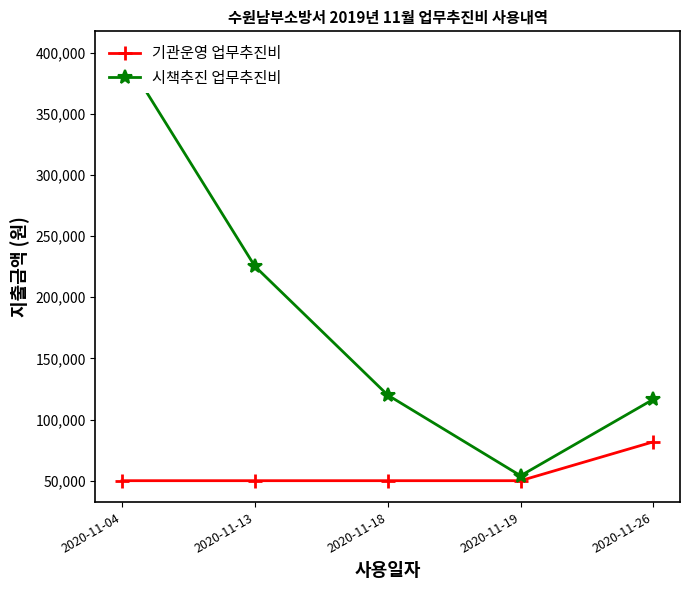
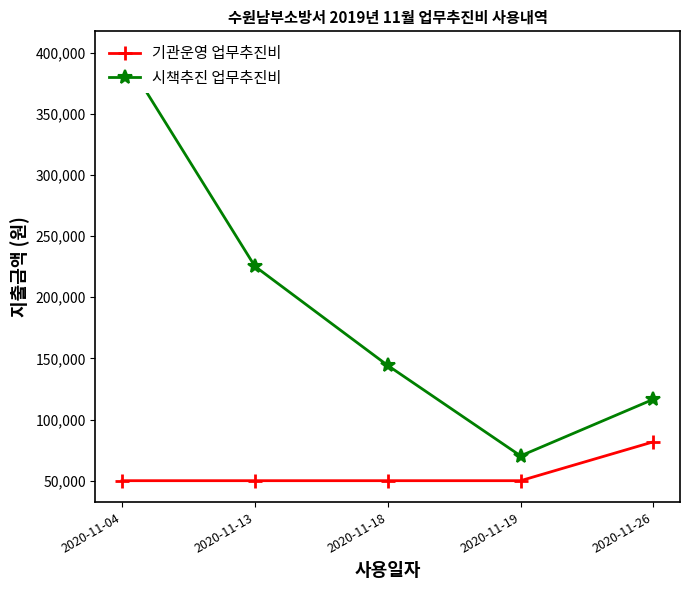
시책추진 업무추진비, 2020-11-18: 120,000 -> 144,000
시책추진 업무추진비, 2020-11-19: 54,000 -> 70,000
